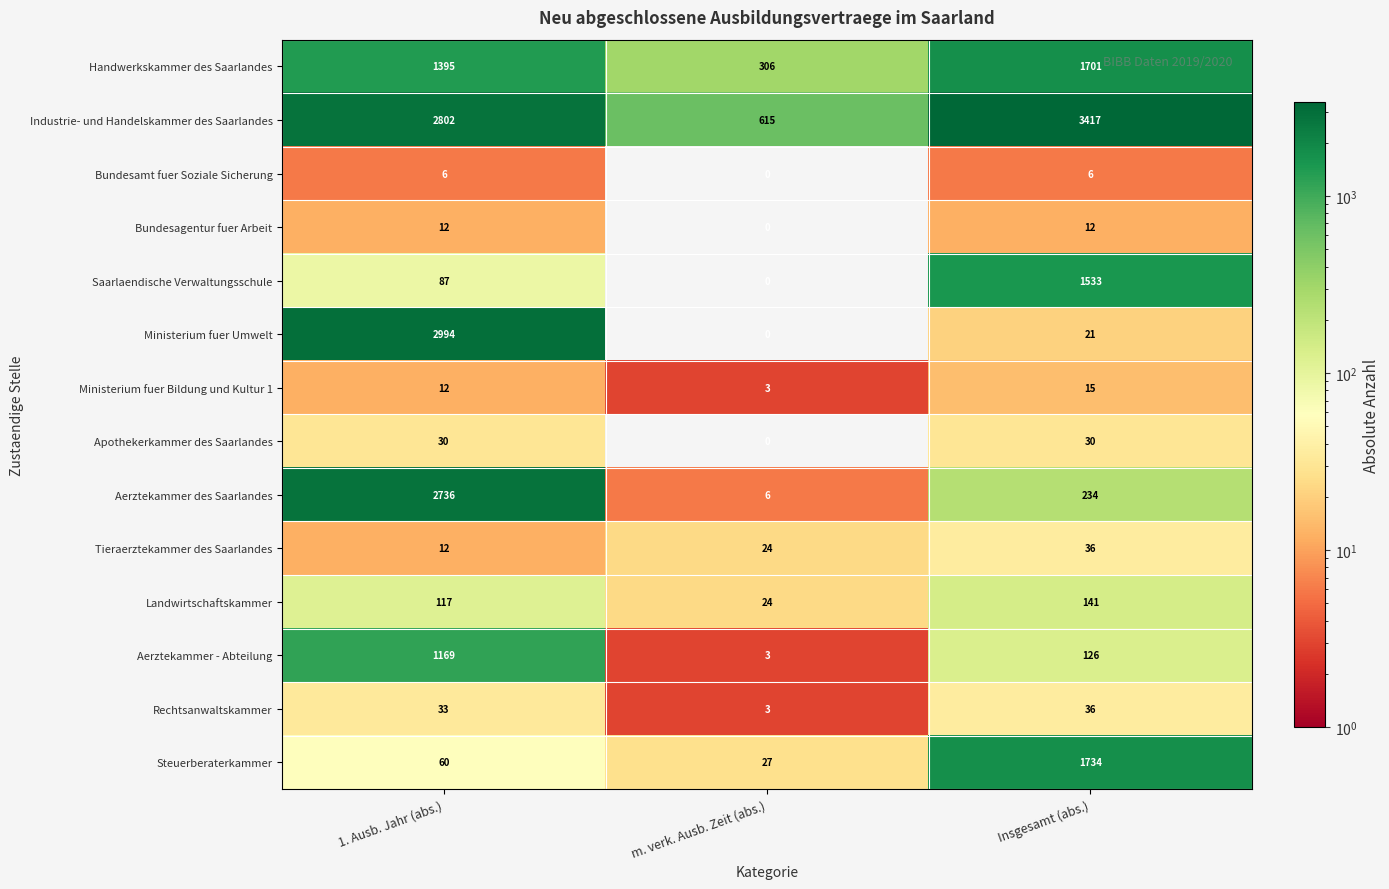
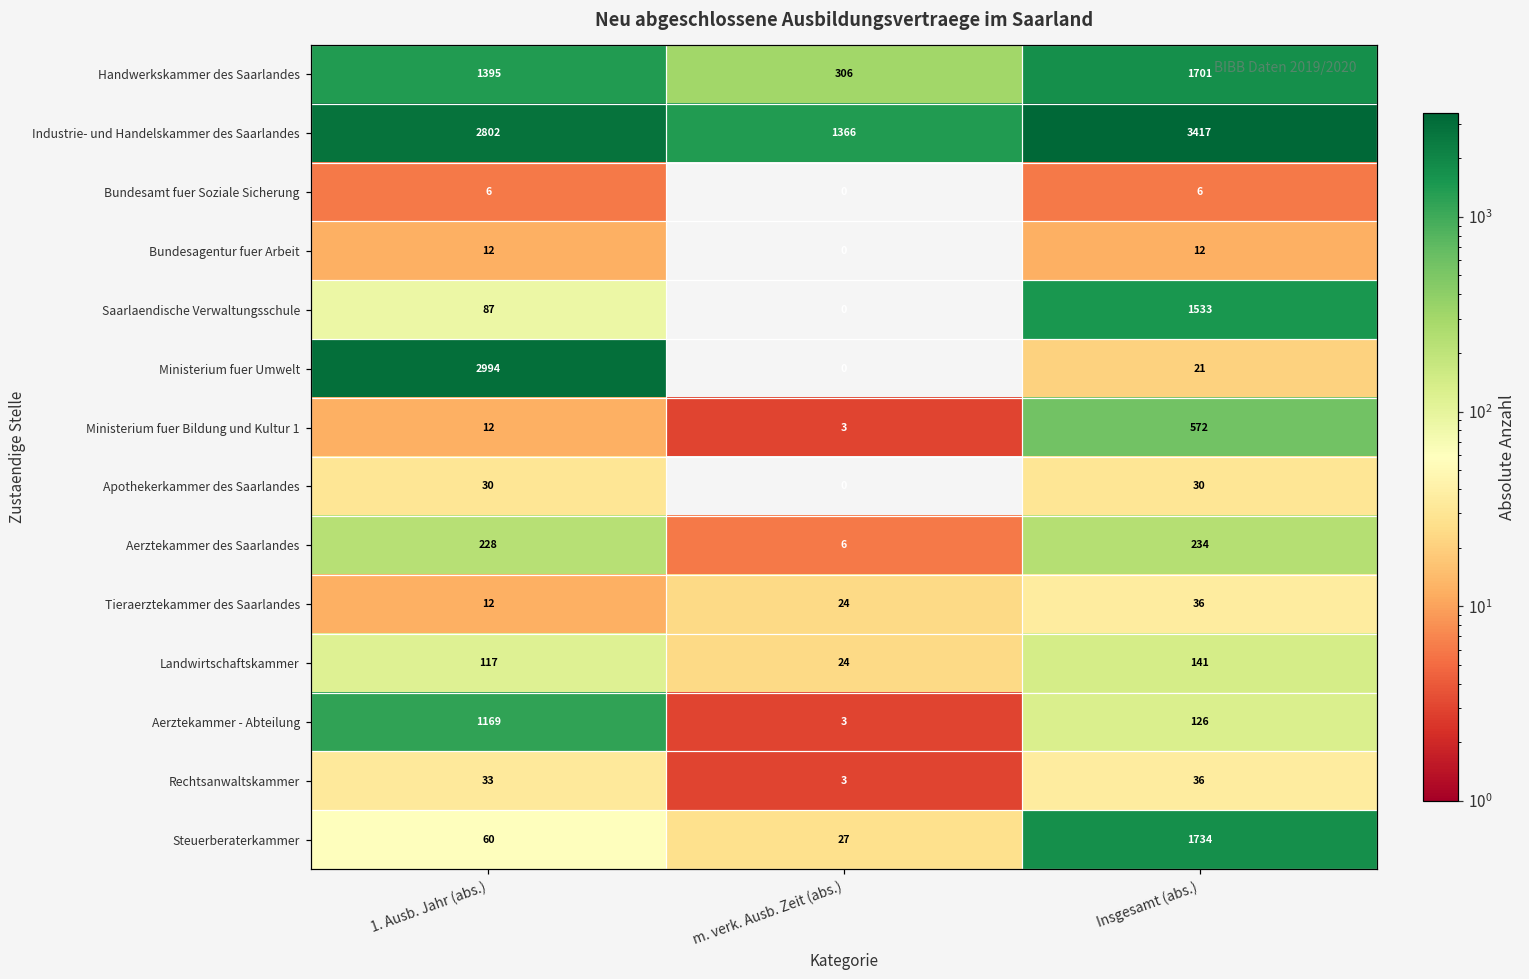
Industrie- und Handelskammer des Saarlandes, m. verk. Ausb. Zeit (abs.): 615 -> 1366
Ministerium fuer Bildung und Kultur 1, Insgesamt (abs.): 15 -> 572
Aerztekammer des Saarlandes, 1. Ausb. Jahr (abs.): 2736 -> 228
